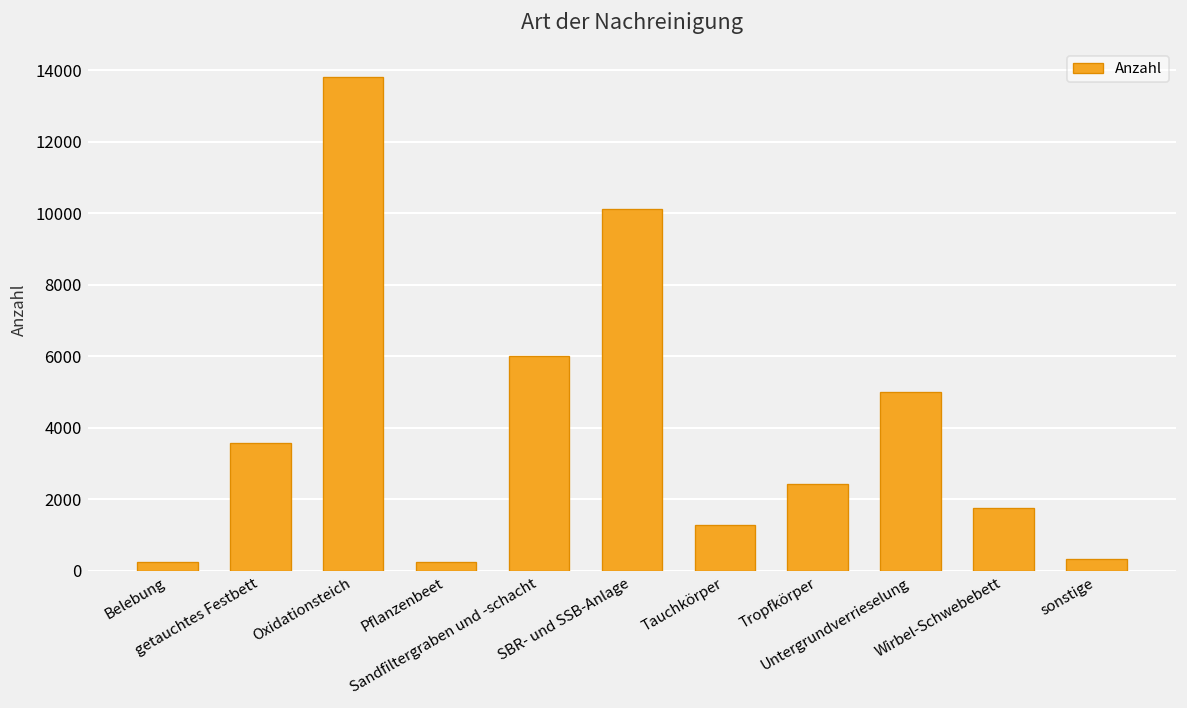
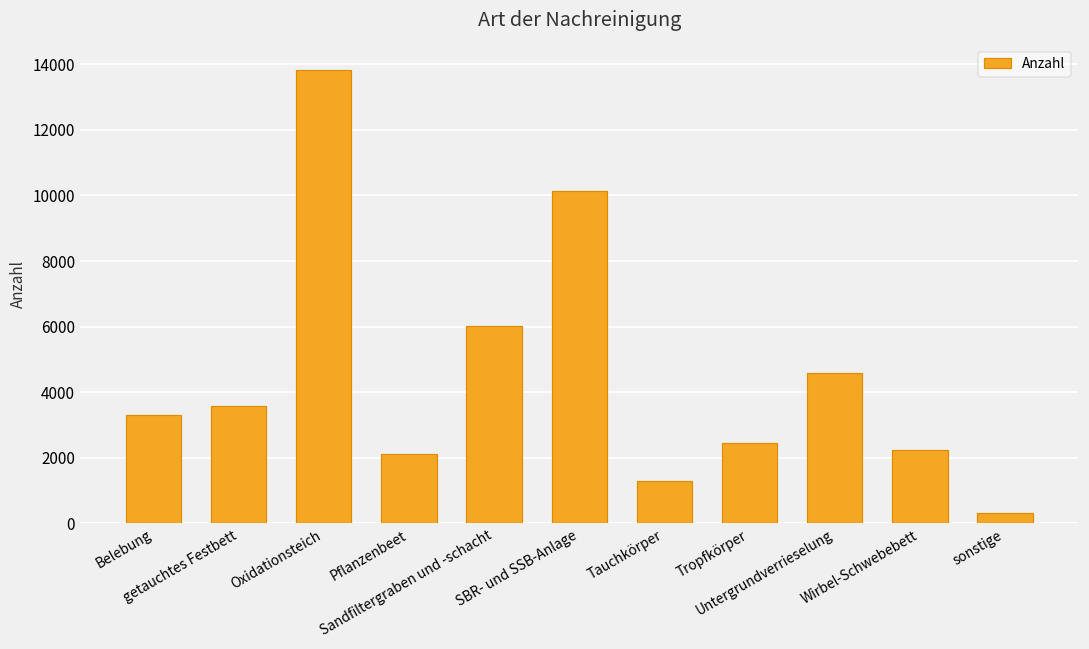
Belebung: 300 -> 3300
Pflanzenbeet: 300 -> 2100
Untergrundverrieselung: 5000 -> 4600
Wirbel-Schwebebett: 1800 -> 2200
